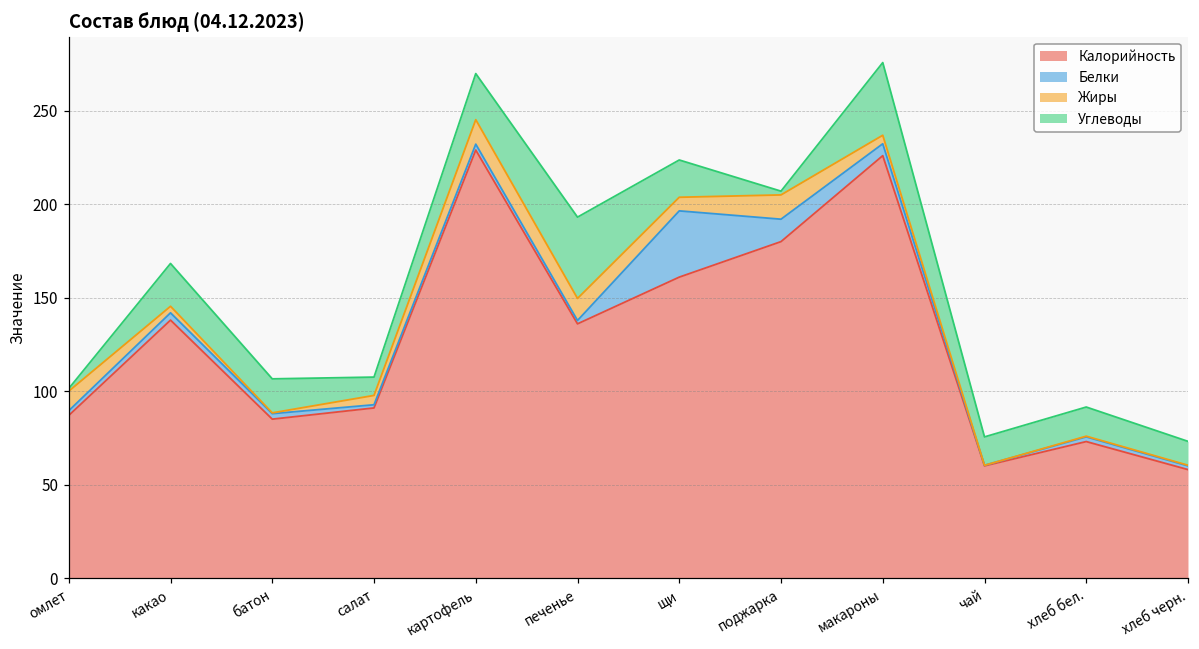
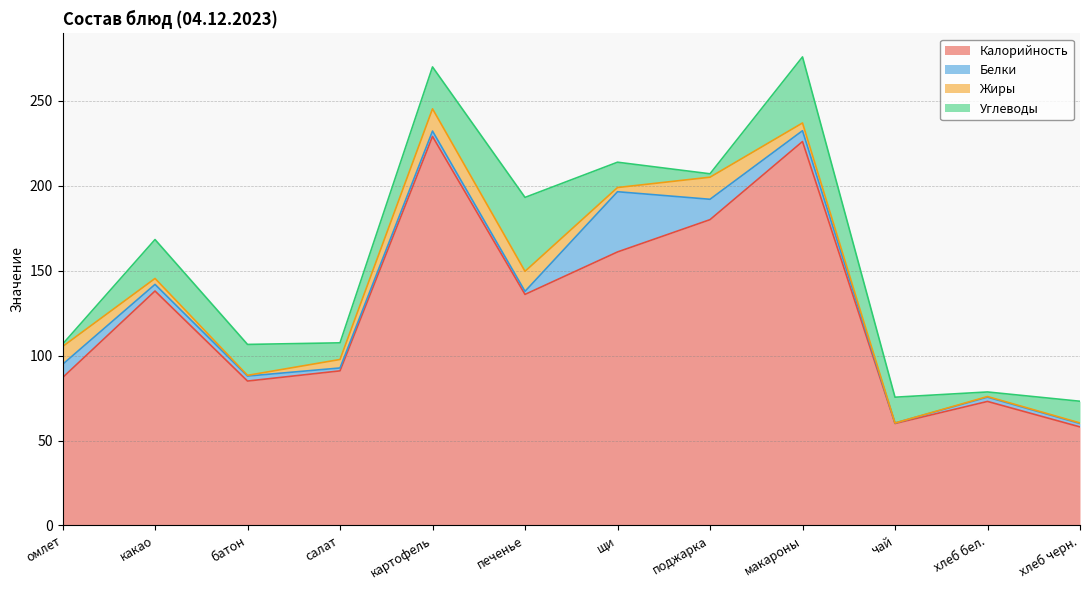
Белки, омлет: 3 -> 8
Жиры, щи: 7 -> 2
Углеводы, щи: 20 -> 15
Углеводы, хлеб бел.: 16 -> 3
